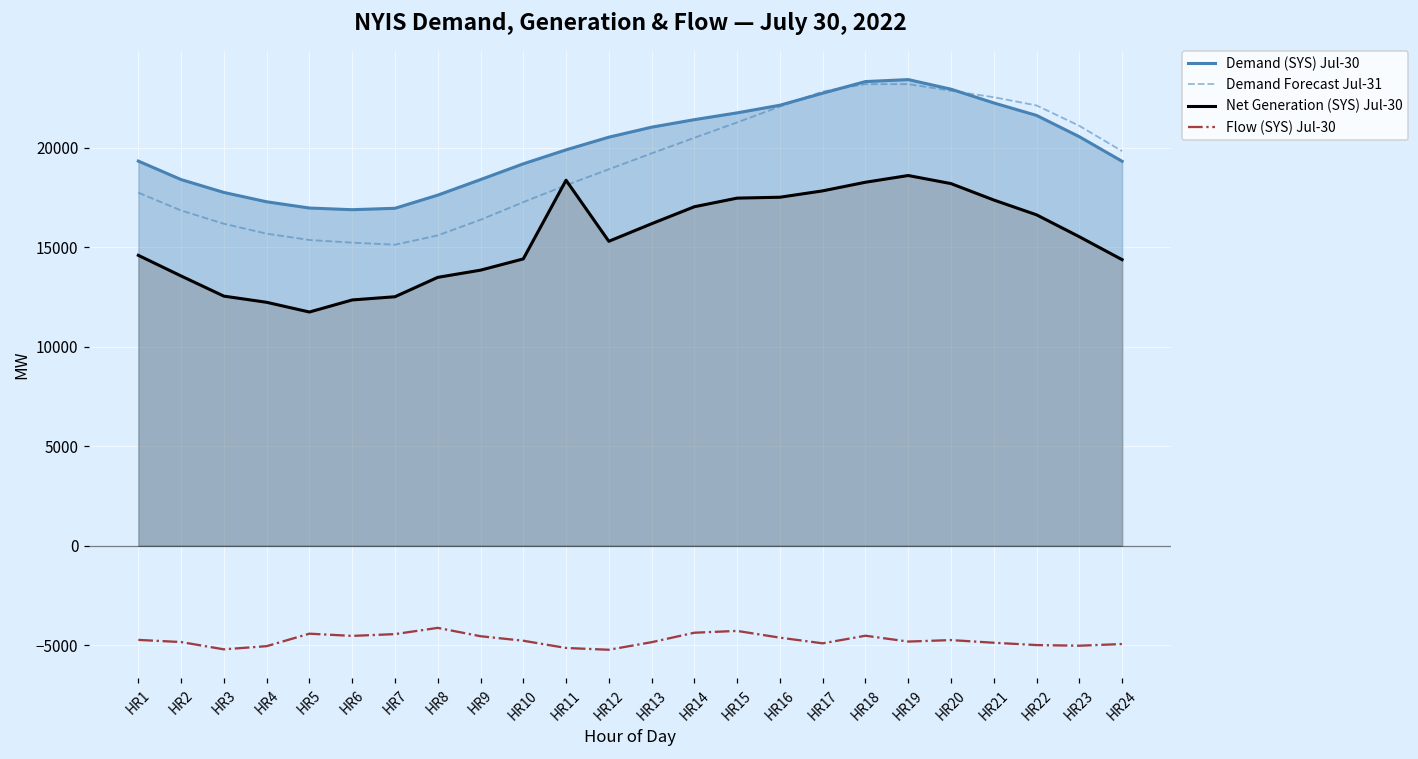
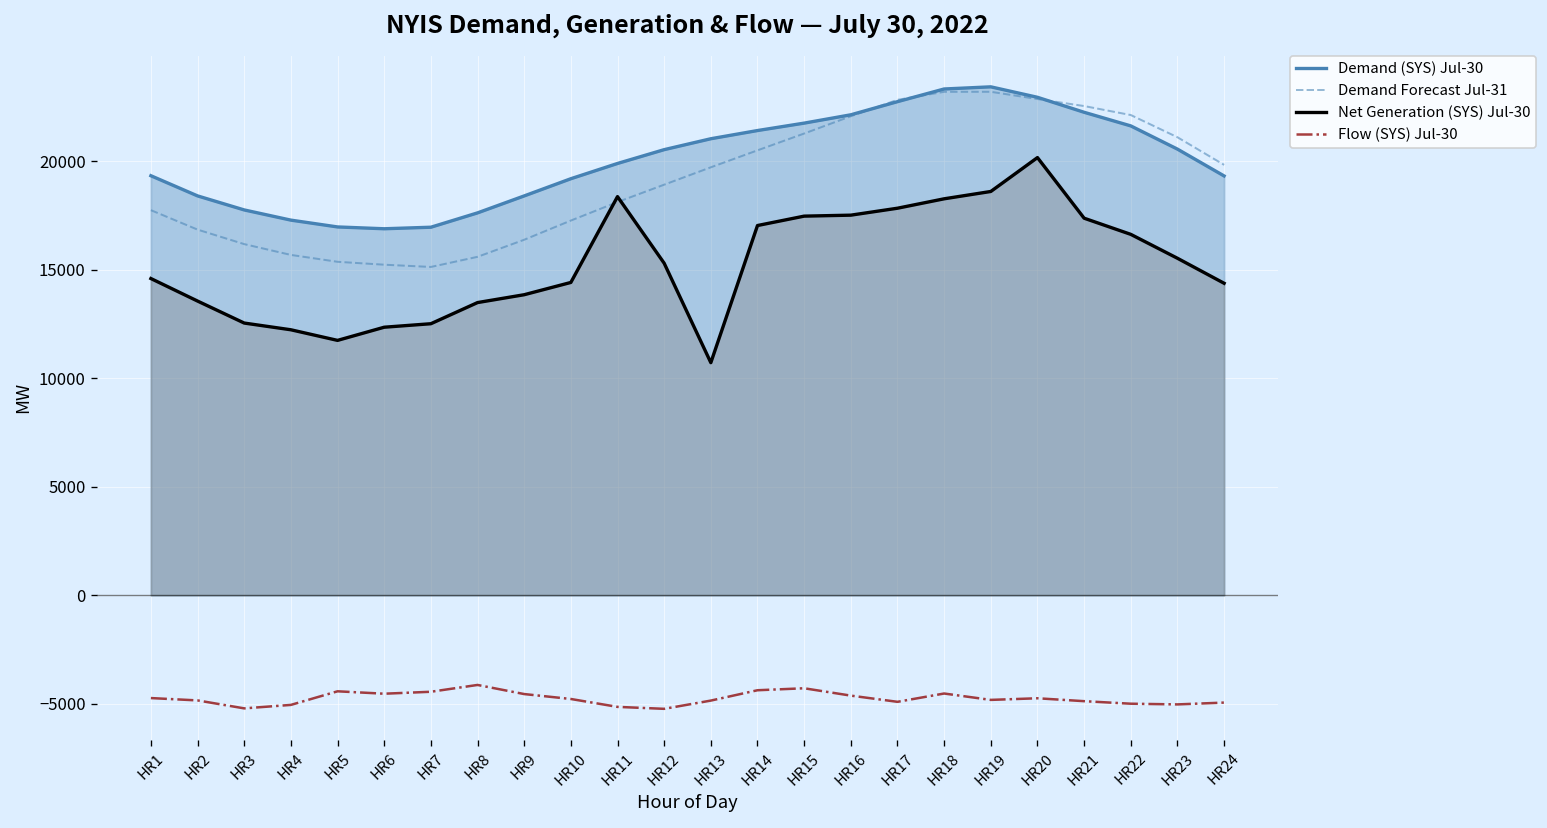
Net Generation (SYS) Jul-30, HR13: 16200 -> 10700
Net Generation (SYS) Jul-30, HR20: 18200 -> 20200
